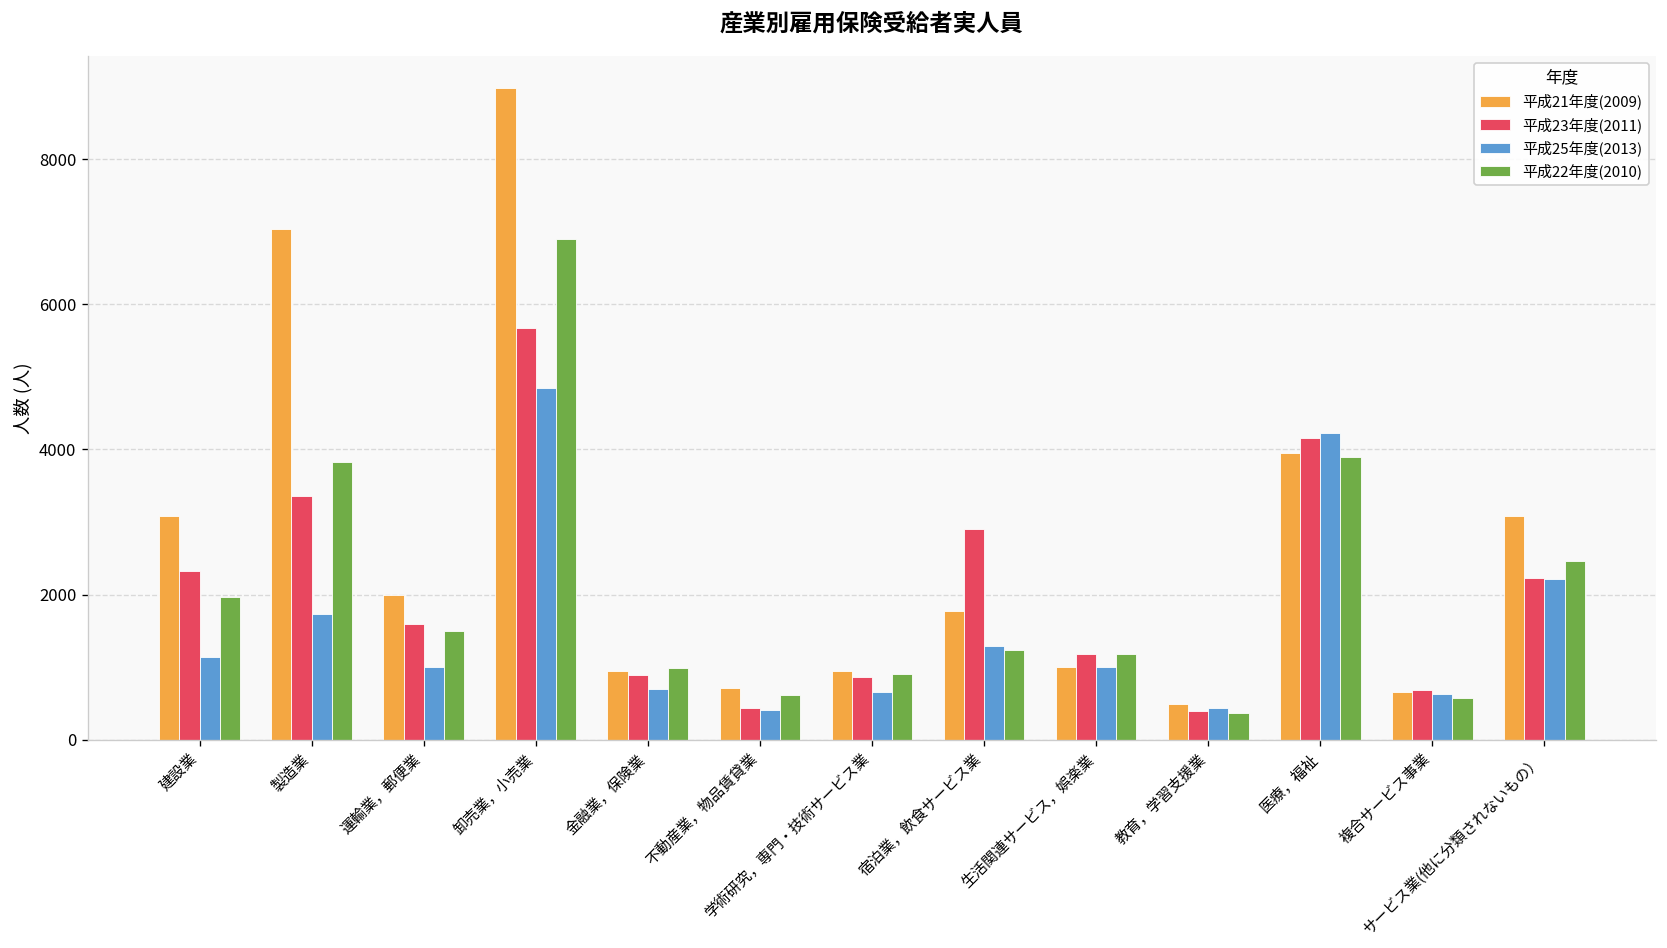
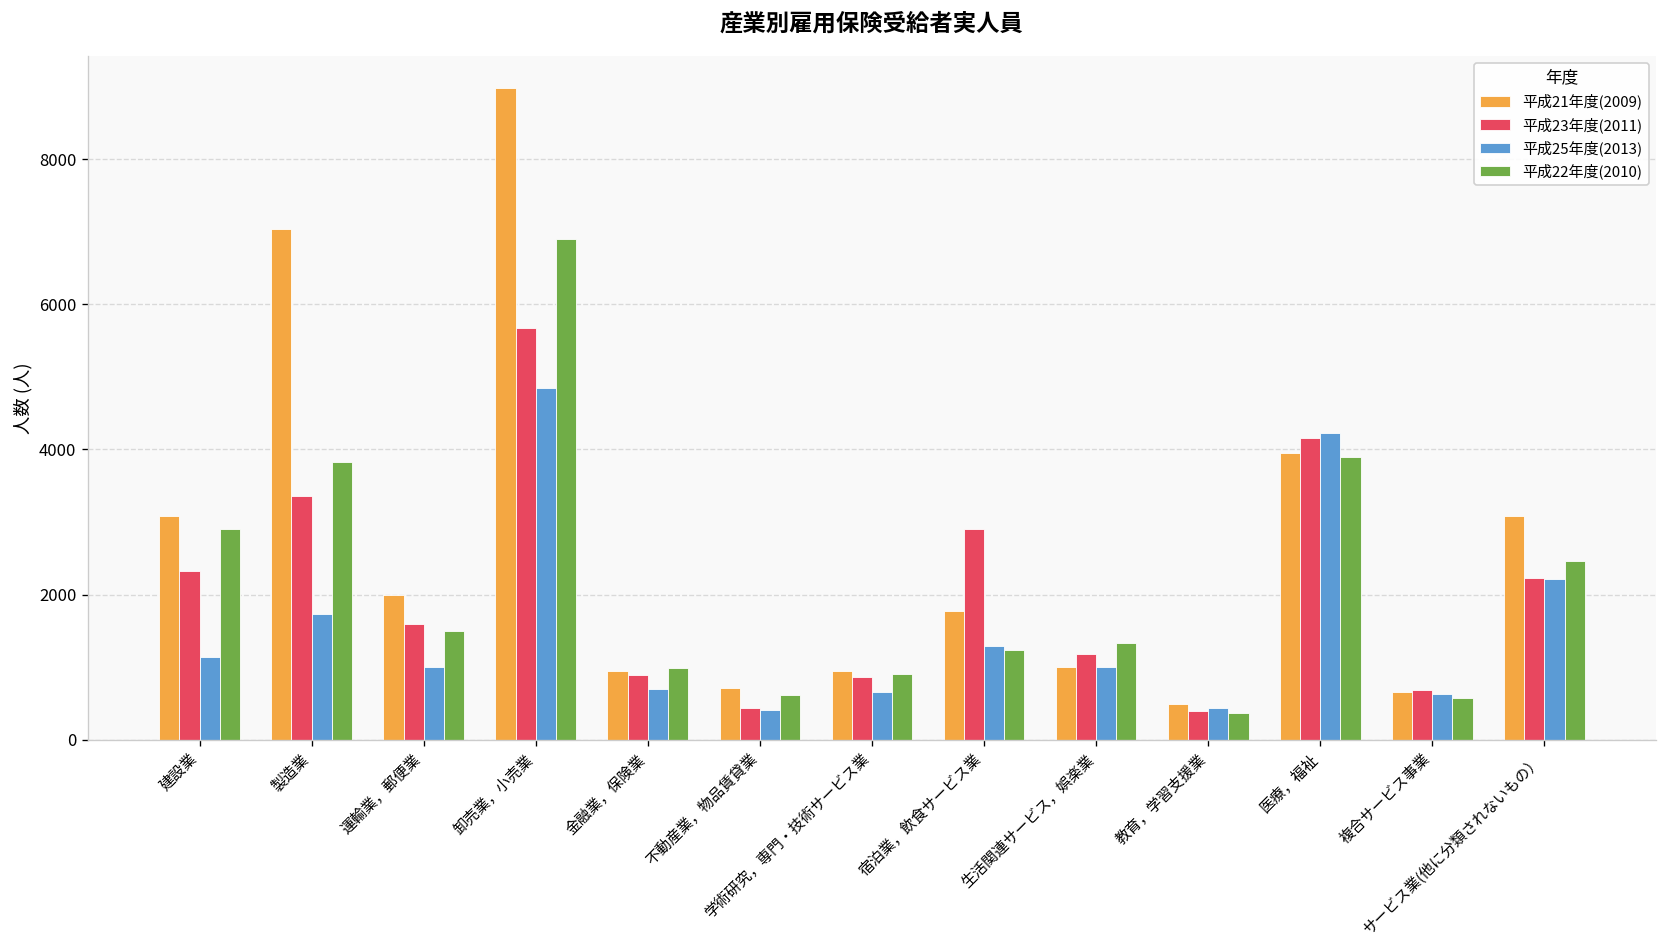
平成22年度(2010), 建設業: 2000 -> 2900
平成22年度(2010), 生活関連サービス，娯楽業: 1200 -> 1300
